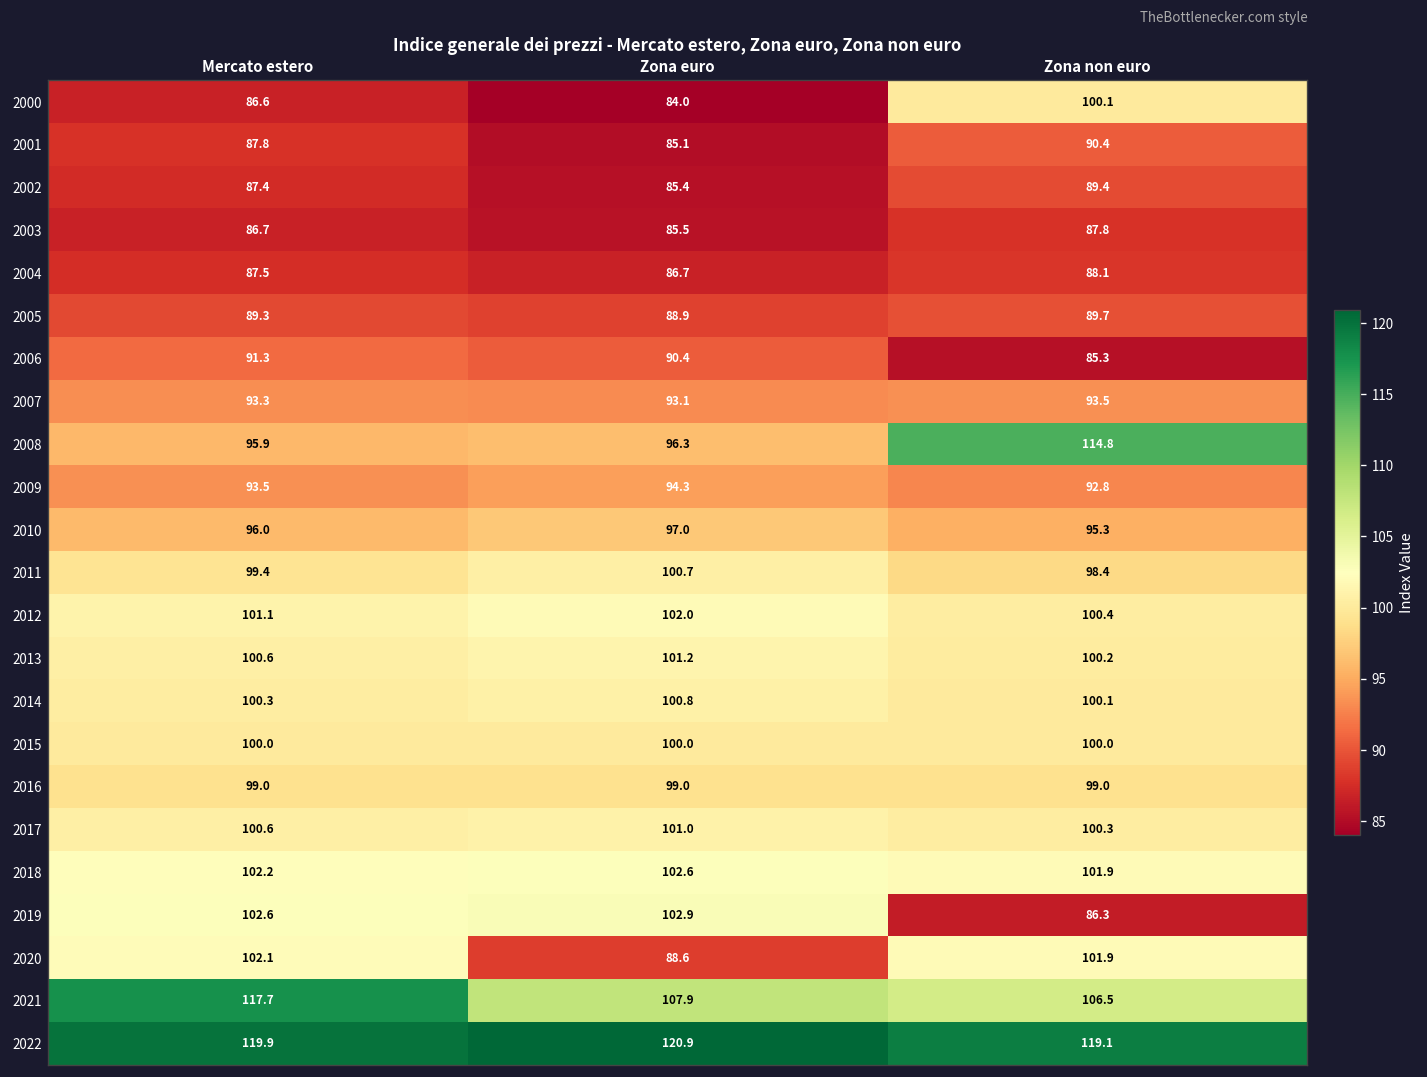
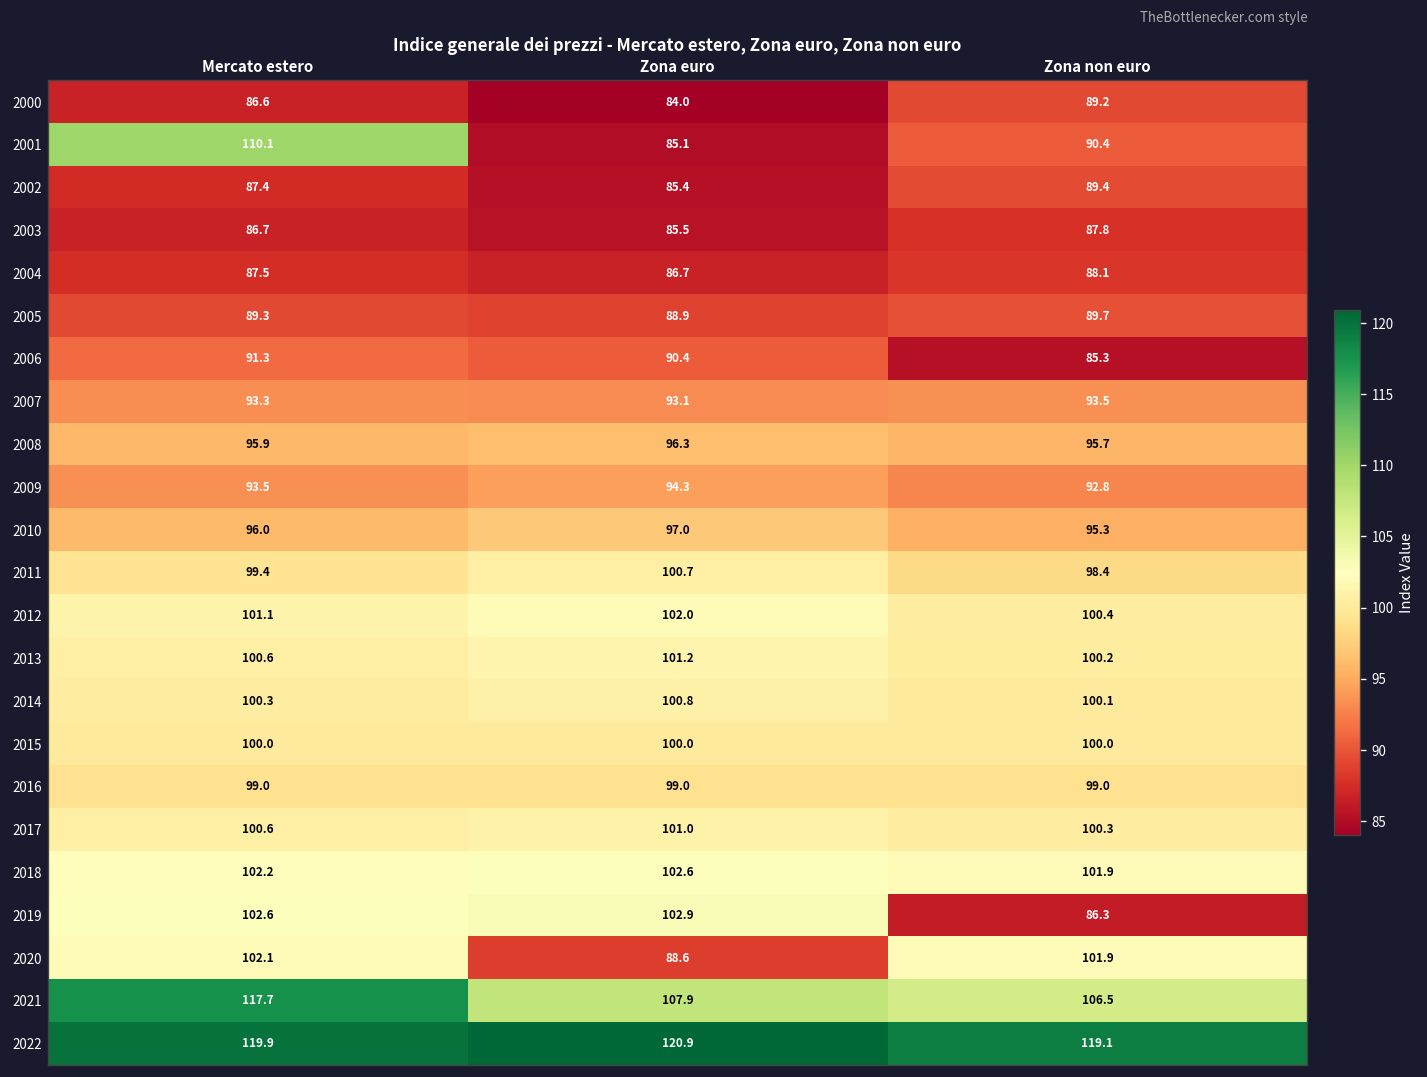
2000, Zona non euro: 100.1 -> 89.2
2001, Mercato estero: 87.8 -> 110.1
2008, Zona non euro: 114.8 -> 95.7
